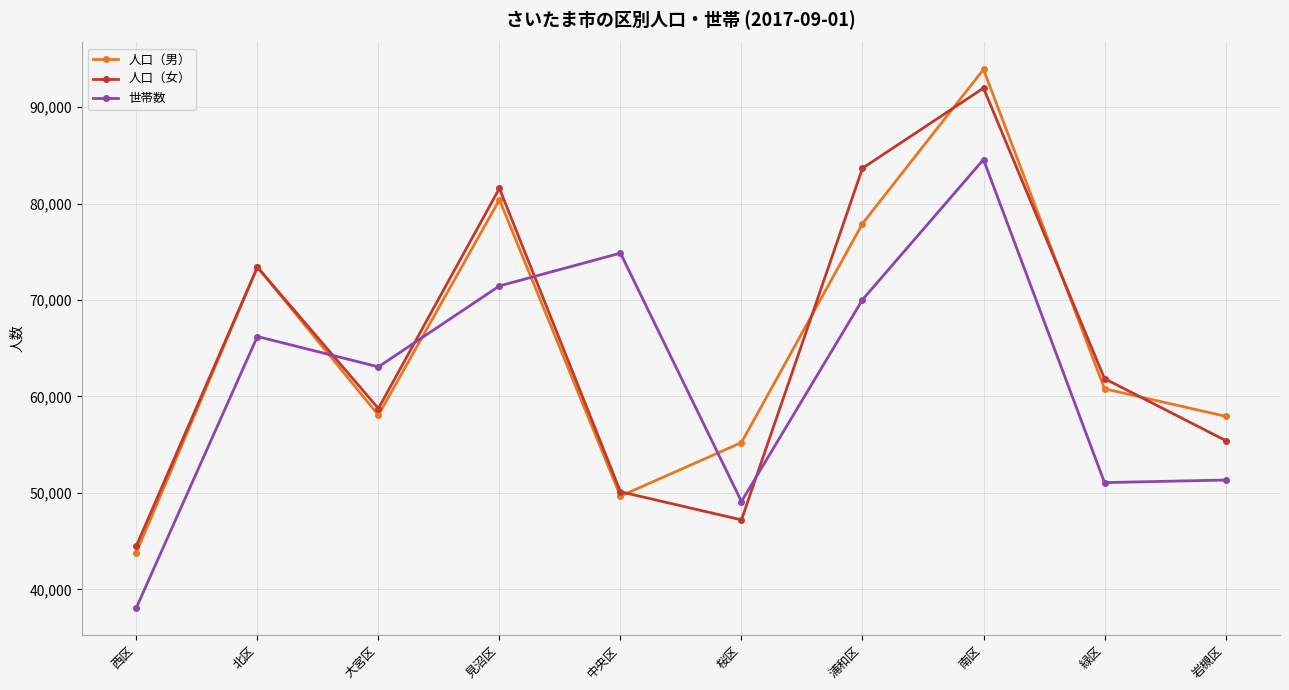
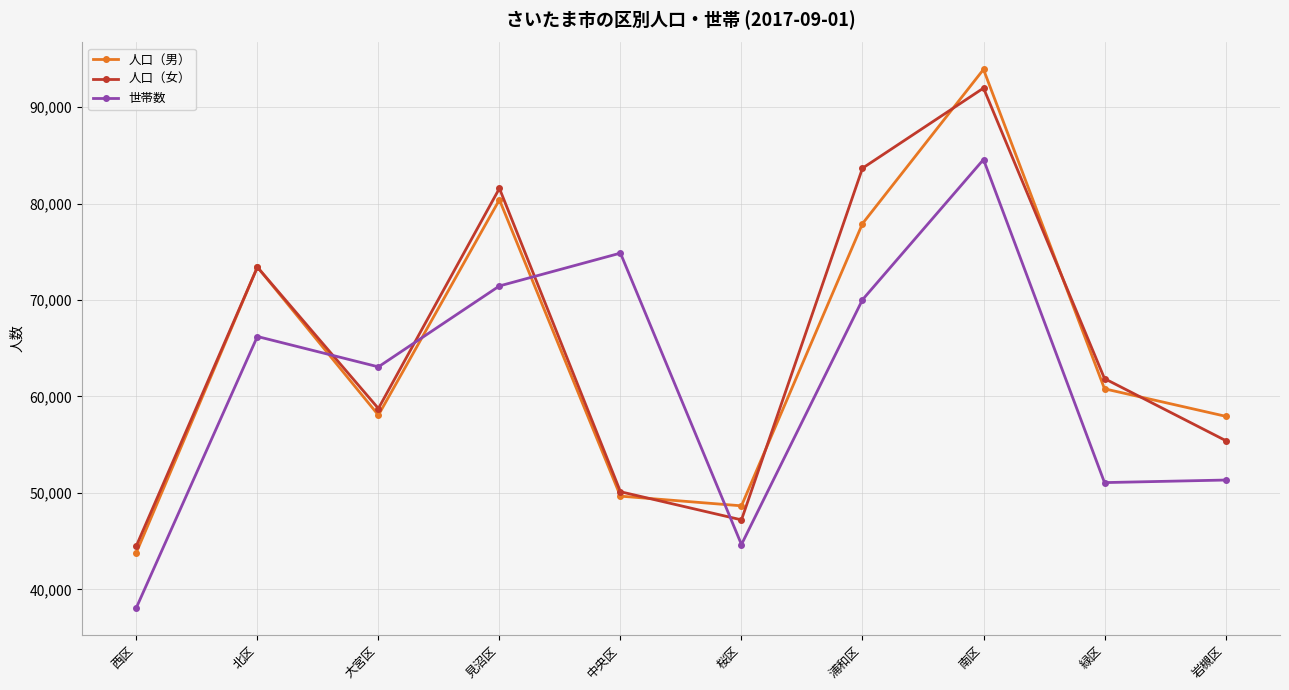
人口（男）, 桜区: 55,000 -> 49,000
世帯数, 桜区: 49,000 -> 45,000
